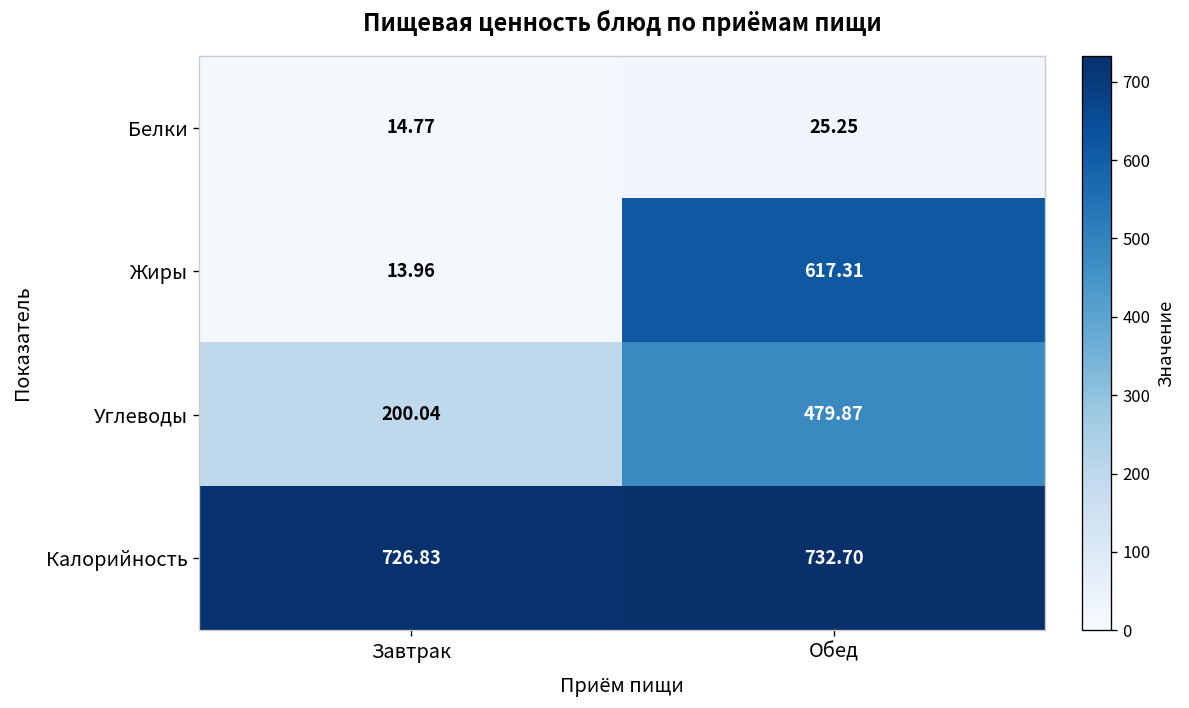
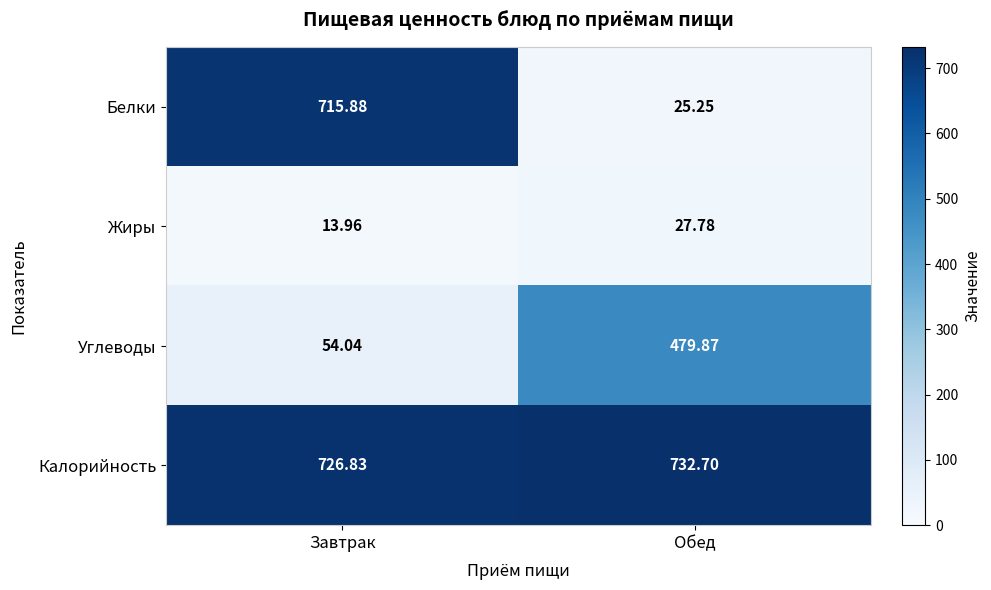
Белки, Завтрак: 14.77 -> 715.88
Жиры, Обед: 617.31 -> 27.78
Углеводы, Завтрак: 200.04 -> 54.04
